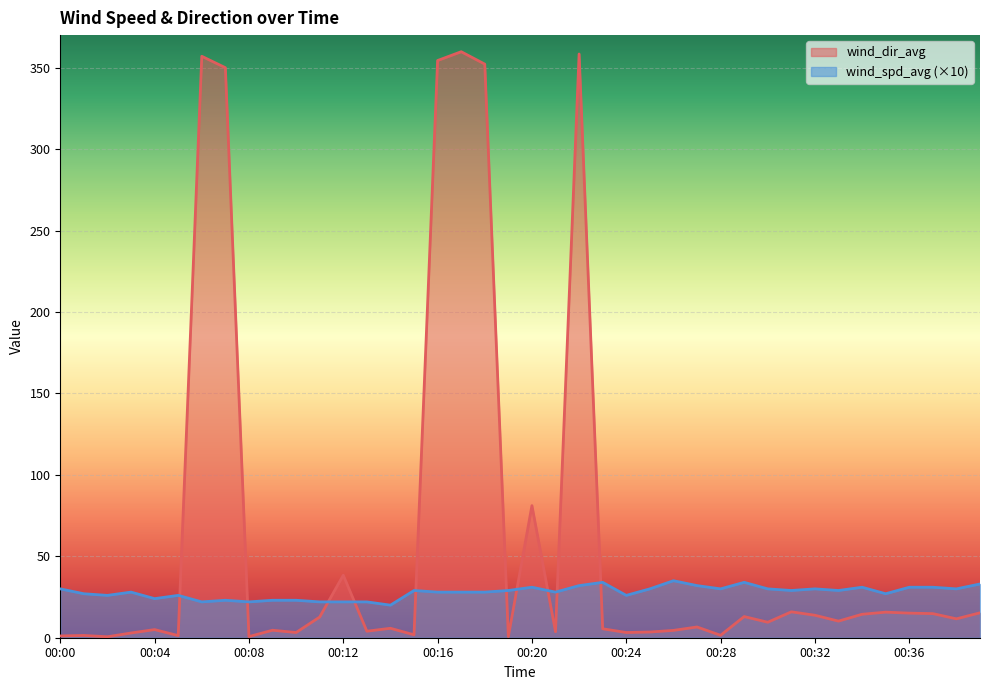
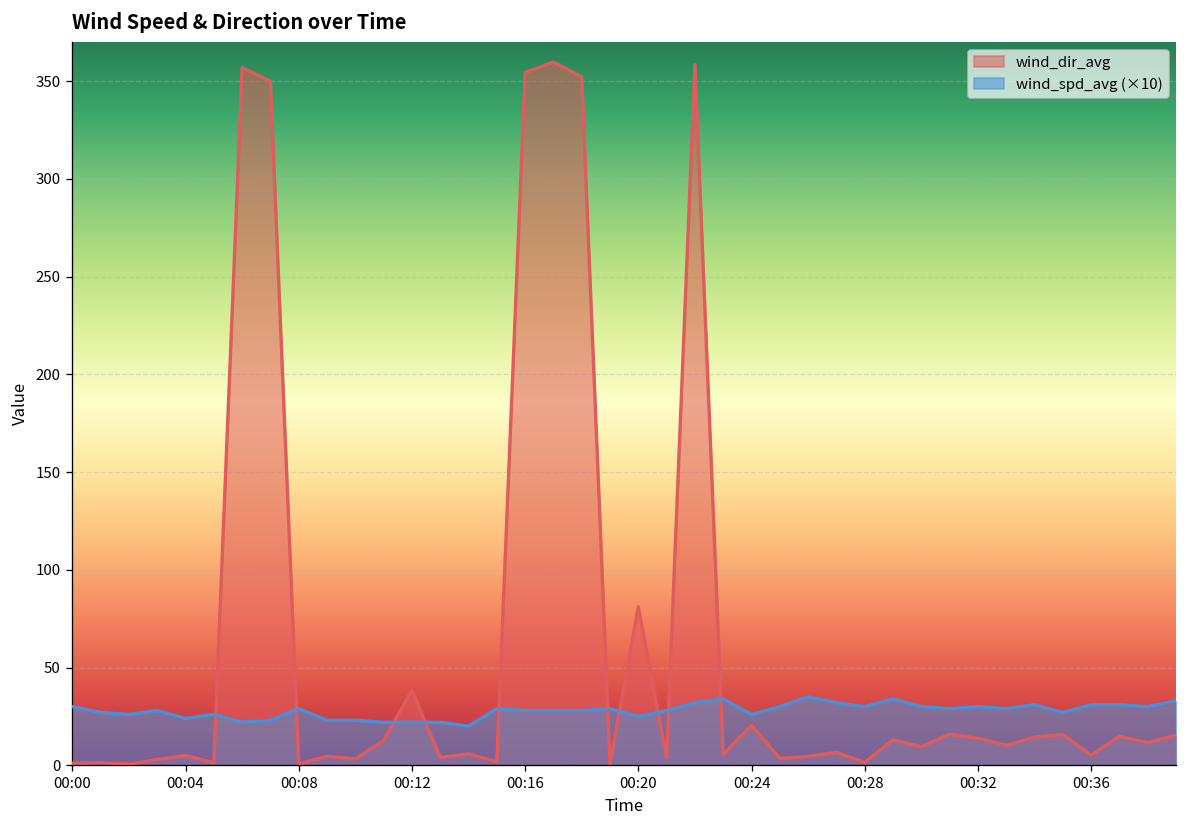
wind_spd_avg (×10), 00:08: 22 -> 29
wind_spd_avg (×10), 00:20: 31 -> 25
wind_dir_avg, 00:24: 3 -> 21
wind_dir_avg, 00:36: 15 -> 5
